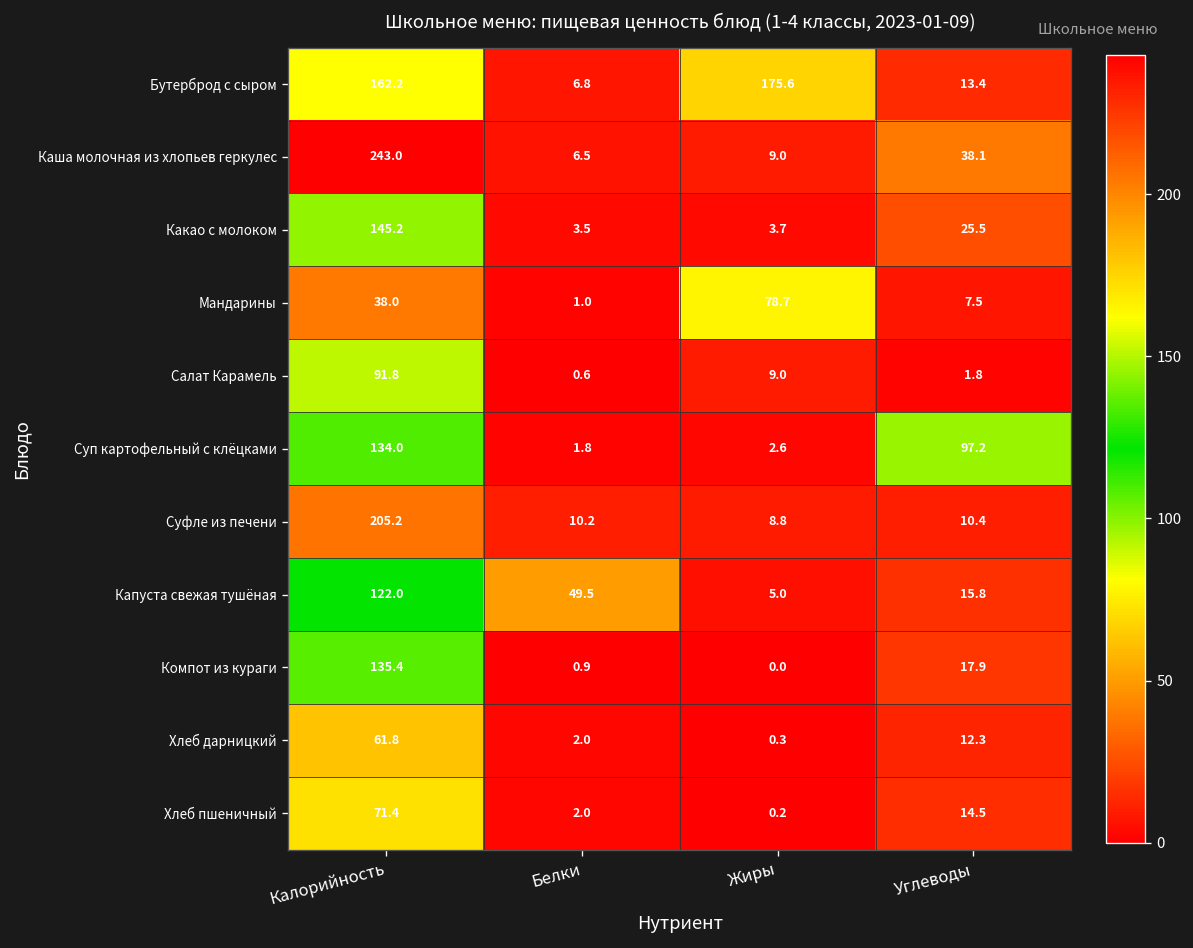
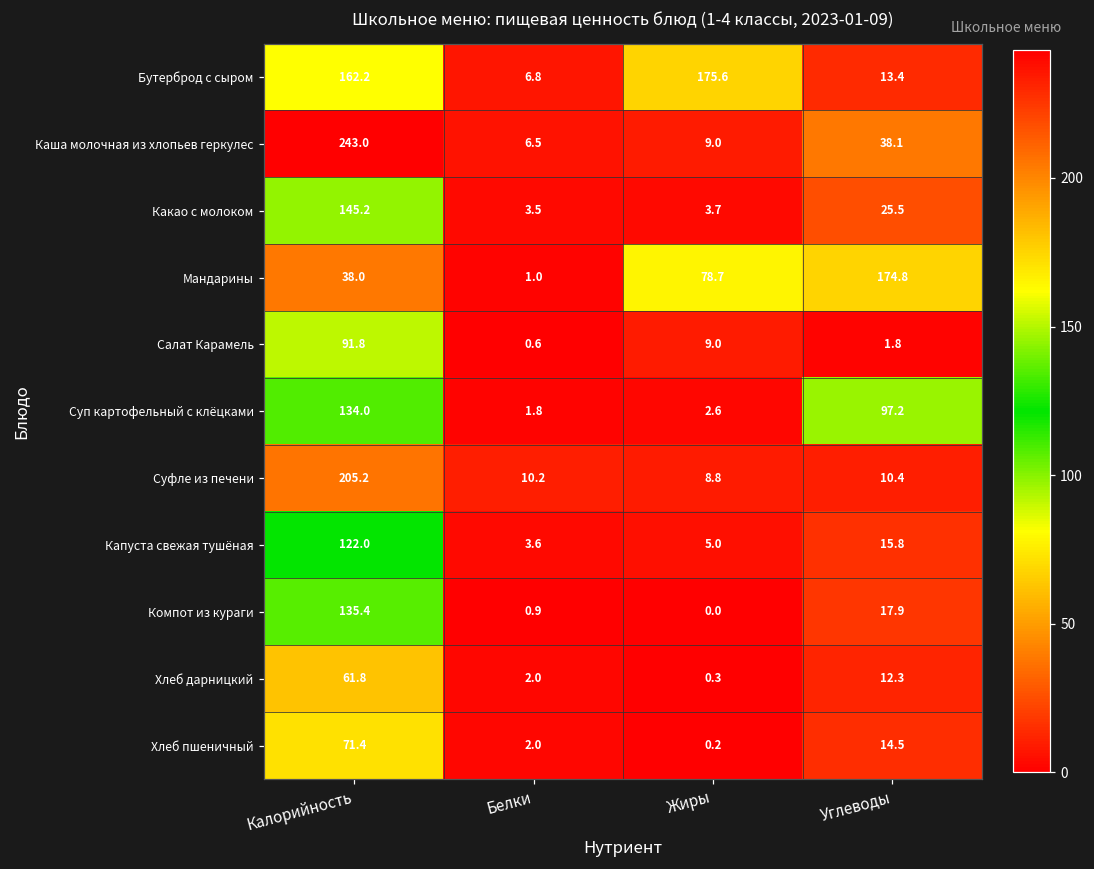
Мандарины, Углеводы: 7.5 -> 174.8
Капуста свежая тушёная, Белки: 49.5 -> 3.6
